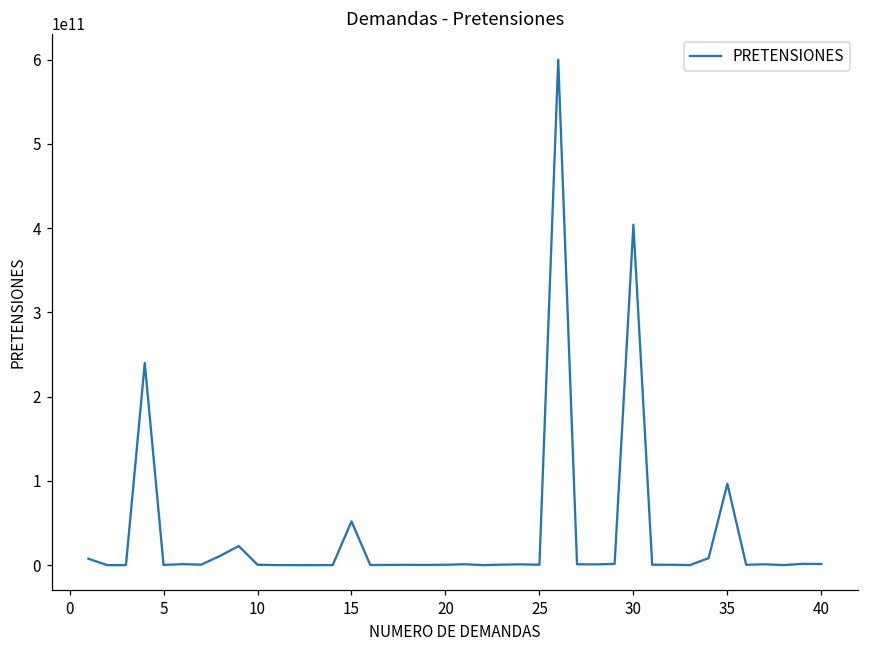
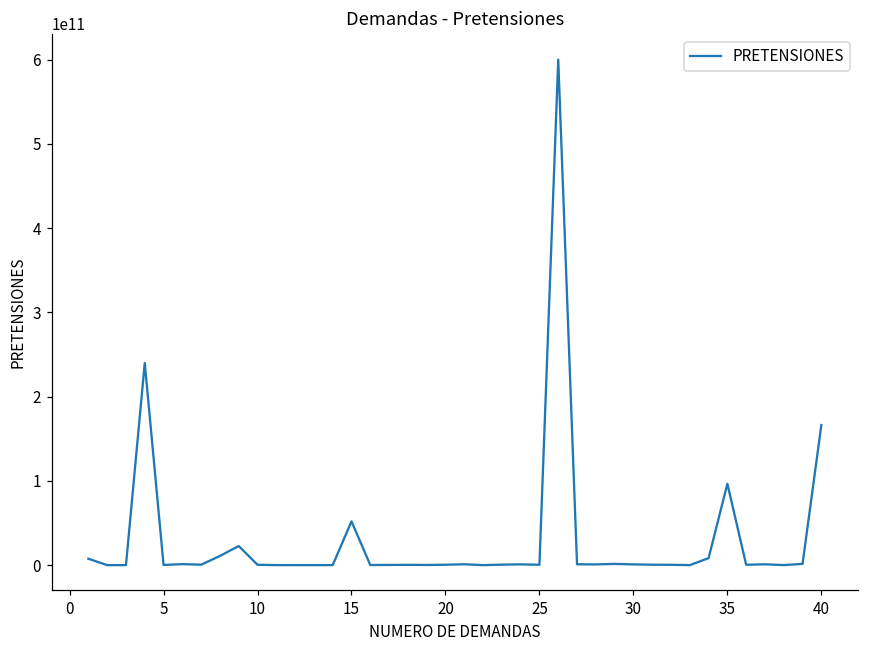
30: 400000000000 -> 0
40: 0 -> 170000000000
